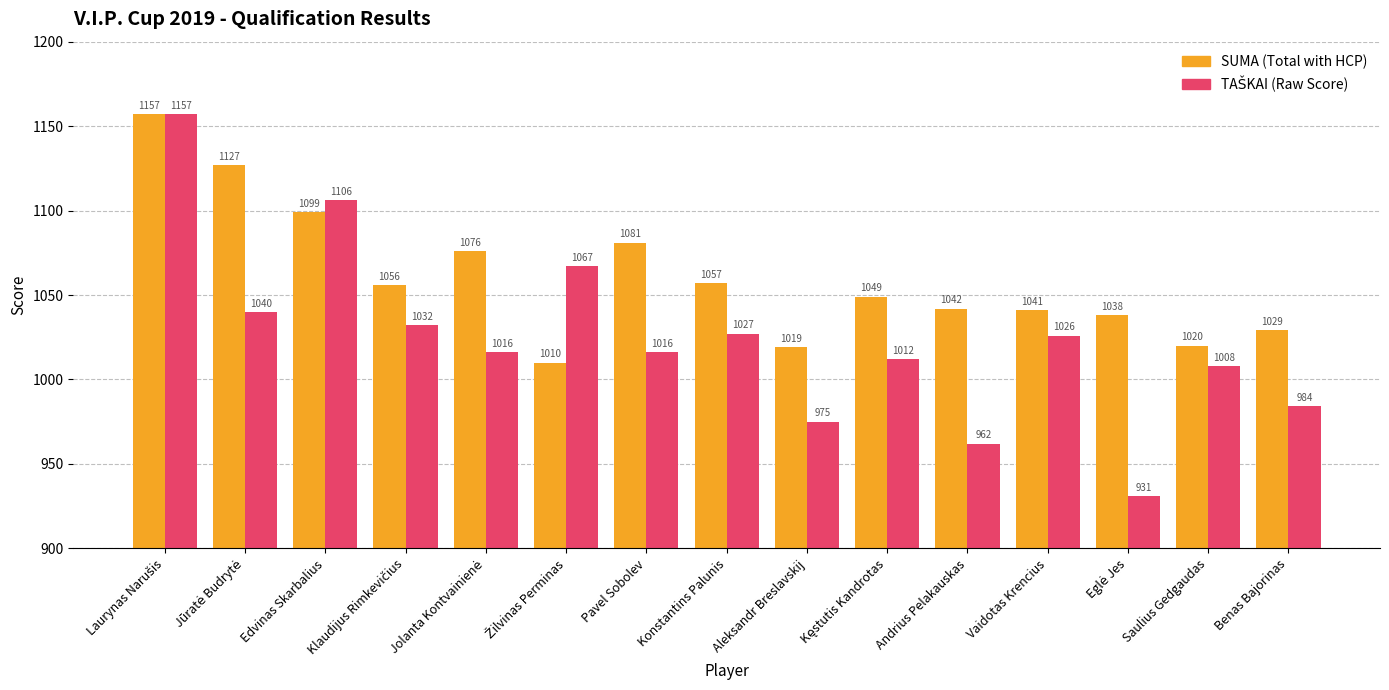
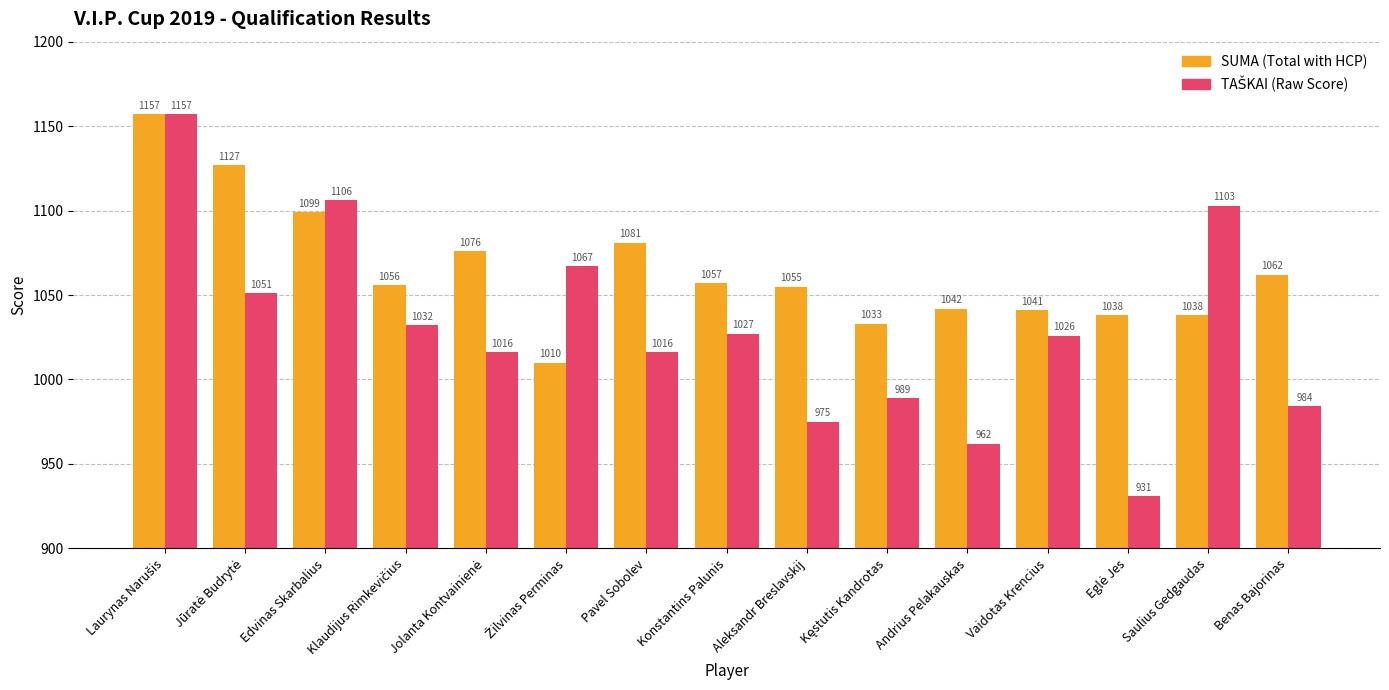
TAŠKAI (Raw Score), Jūratė Budrytė: 1040 -> 1051
SUMA (Total with HCP), Aleksandr Breslavskij: 1019 -> 1055
SUMA (Total with HCP), Kęstutis Kandrotas: 1049 -> 1033
TAŠKAI (Raw Score), Kęstutis Kandrotas: 1012 -> 989
SUMA (Total with HCP), Saulius Gedgaudas: 1020 -> 1038
TAŠKAI (Raw Score), Saulius Gedgaudas: 1008 -> 1103
SUMA (Total with HCP), Benas Bajorinas: 1029 -> 1062
